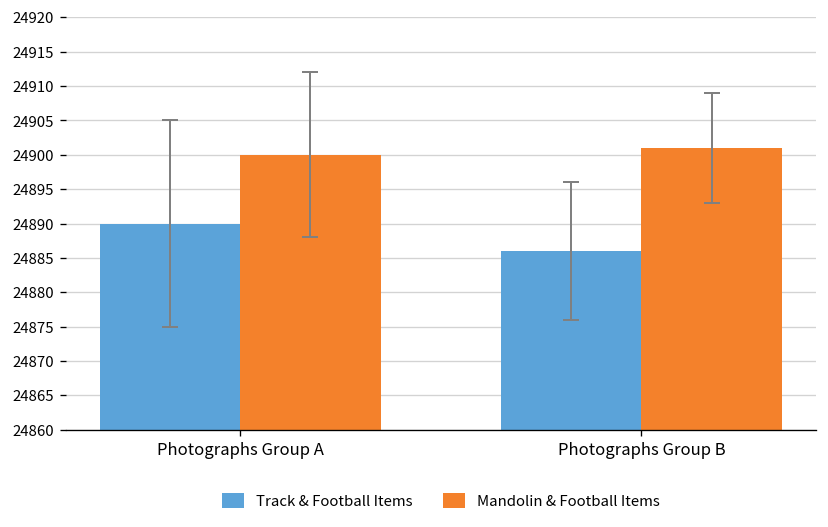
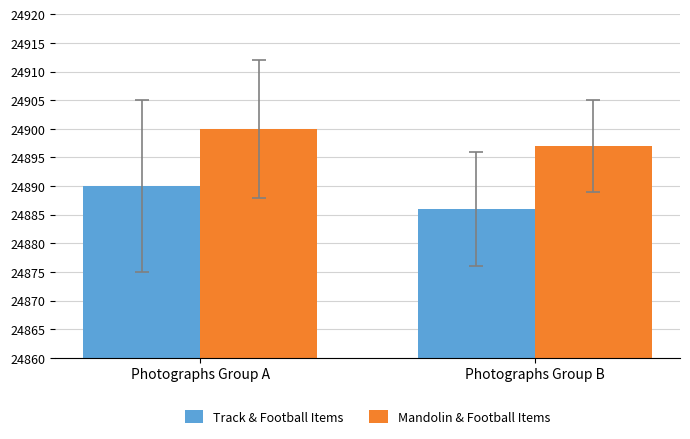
Mandolin & Football Items, Photographs Group B: 24901 -> 24897
